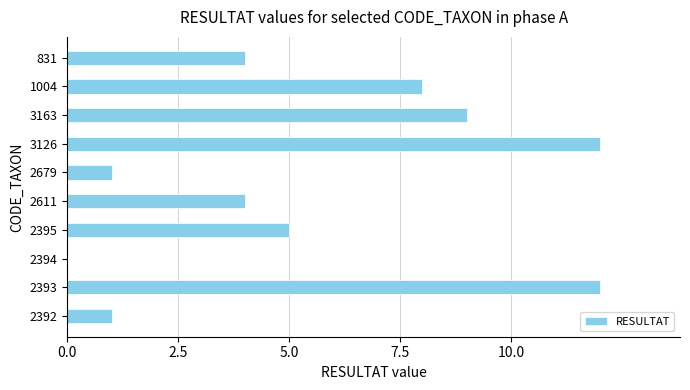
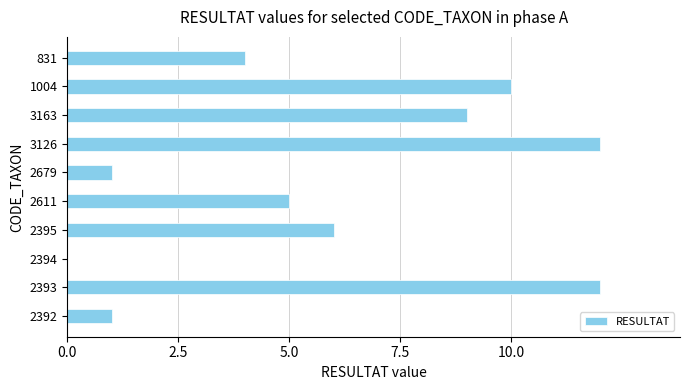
1004: 8 -> 10
2611: 4 -> 5
2395: 5 -> 6
